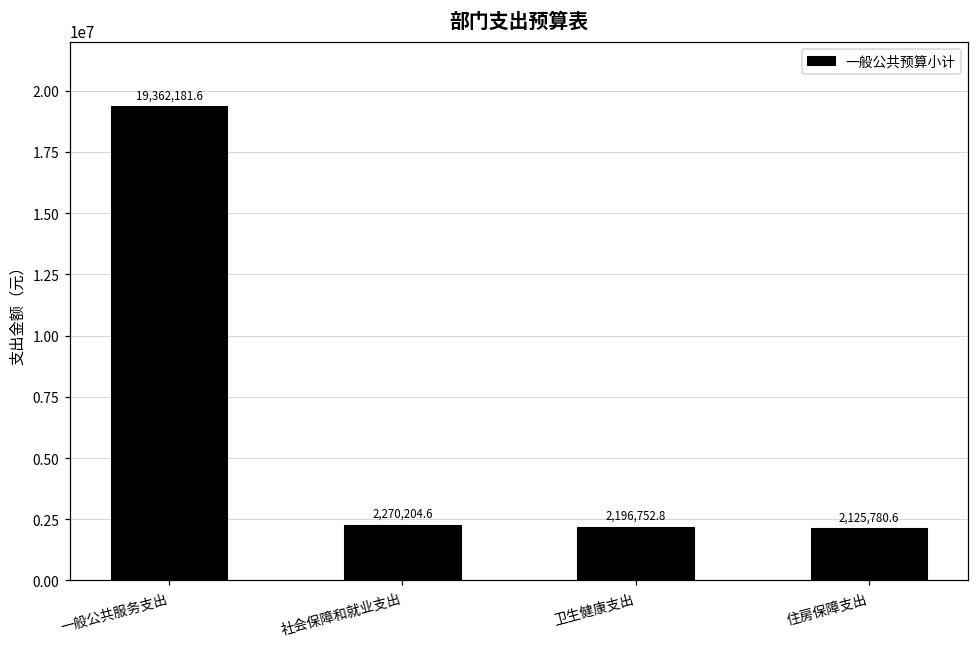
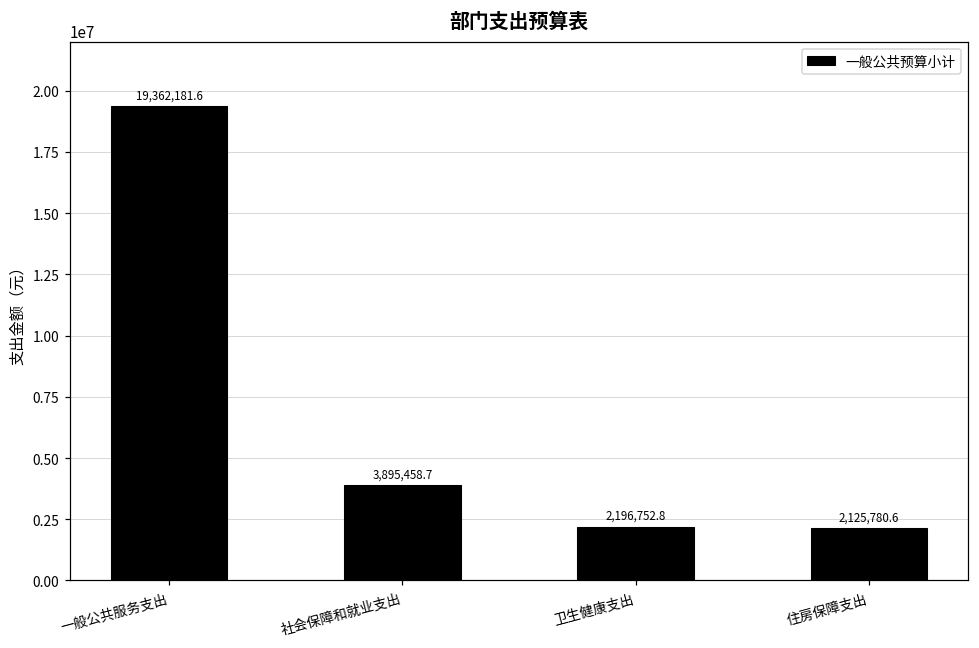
社会保障和就业支出: 2,270,204.6 -> 3,895,458.7
